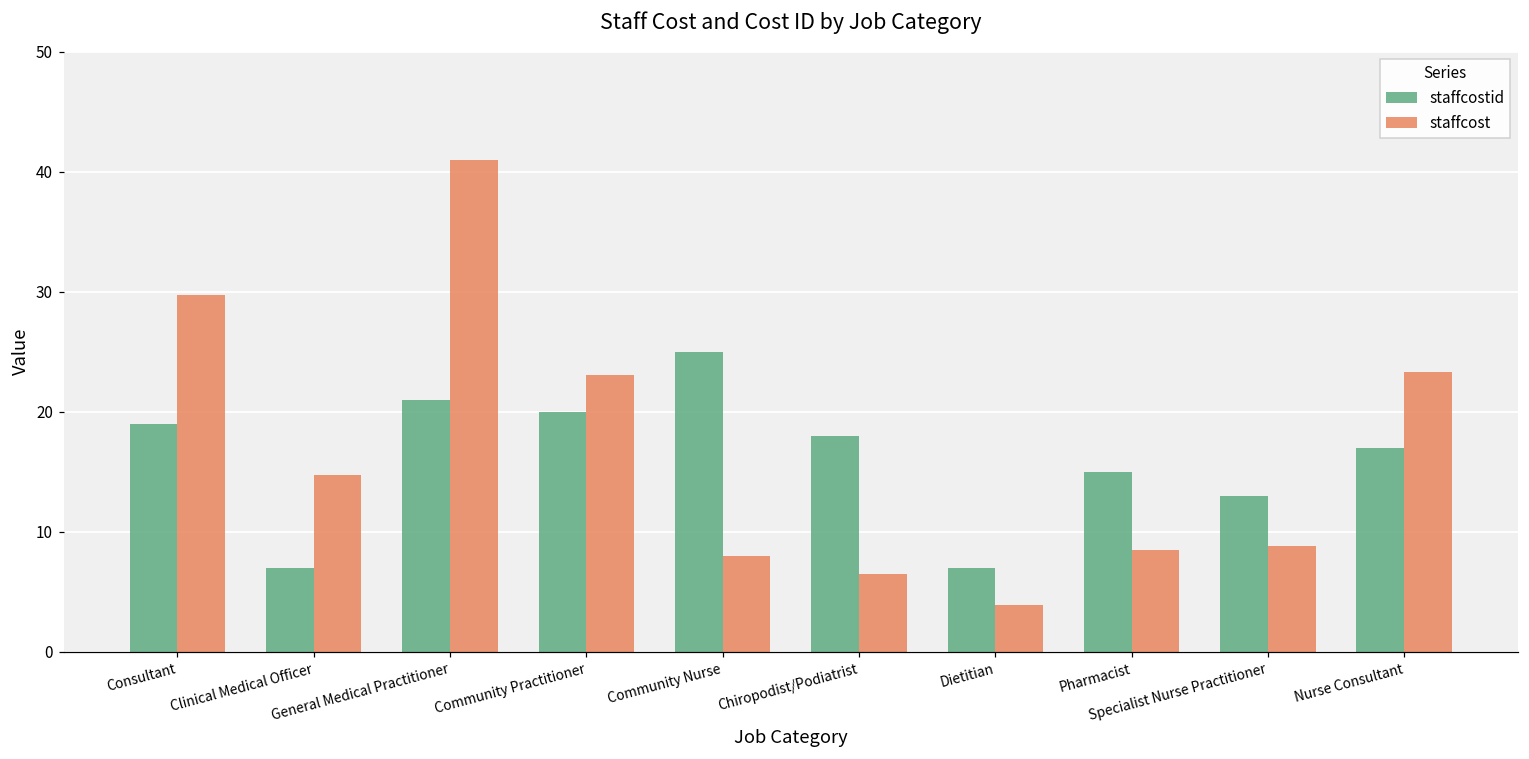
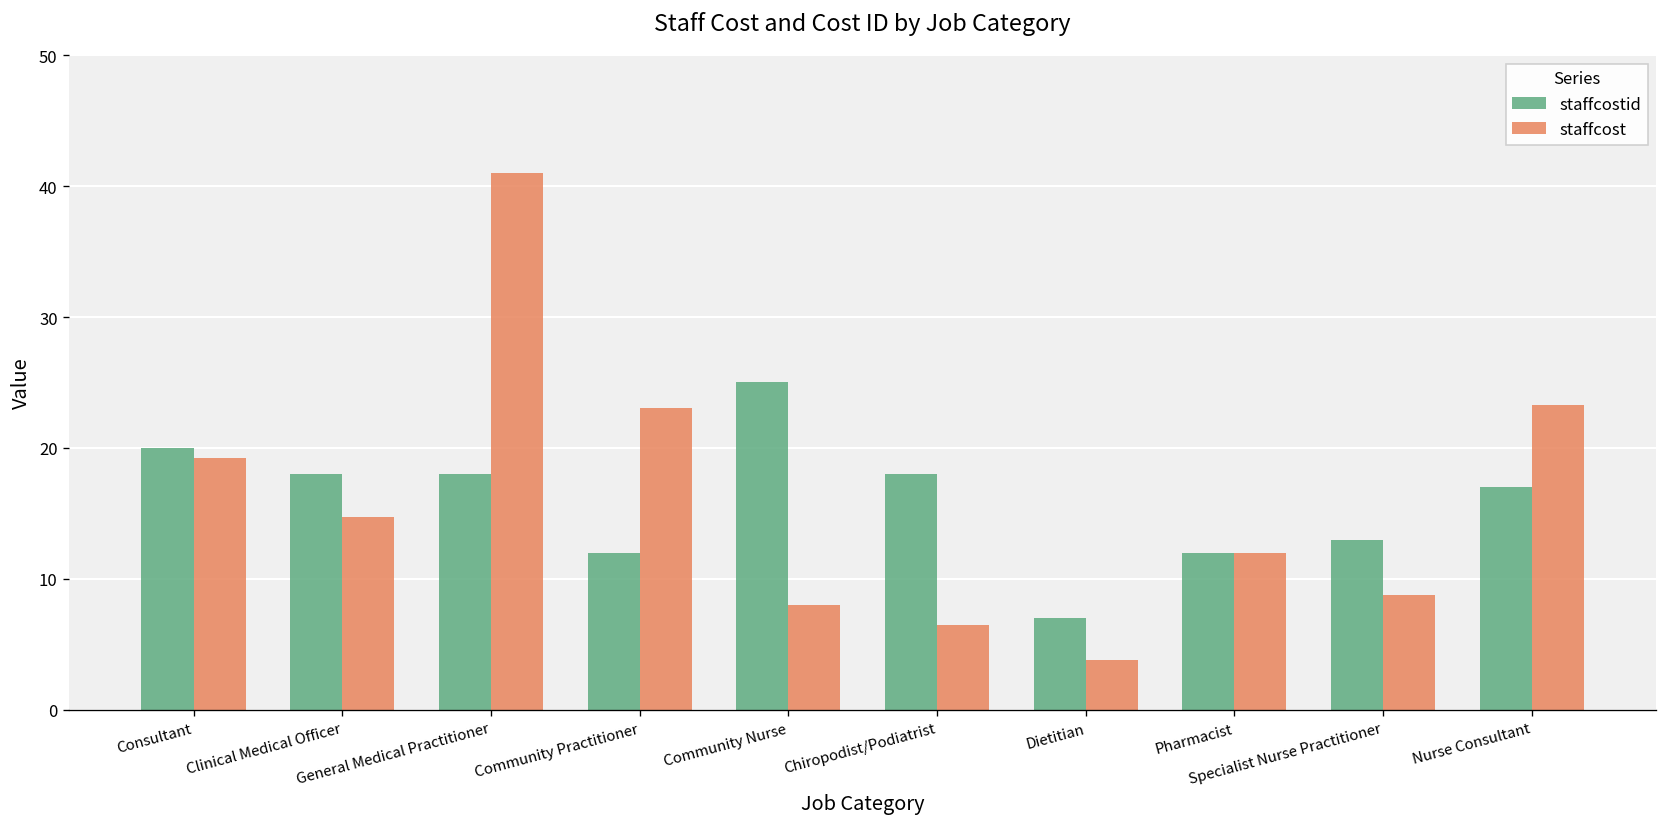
staffcostid, Consultant: 19 -> 20
staffcost, Consultant: 29.7 -> 19.2
staffcostid, Clinical Medical Officer: 7 -> 18
staffcostid, General Medical Practitioner: 21 -> 18
staffcostid, Community Practitioner: 20 -> 12
staffcostid, Pharmacist: 15 -> 12
staffcost, Pharmacist: 8.5 -> 11.9
